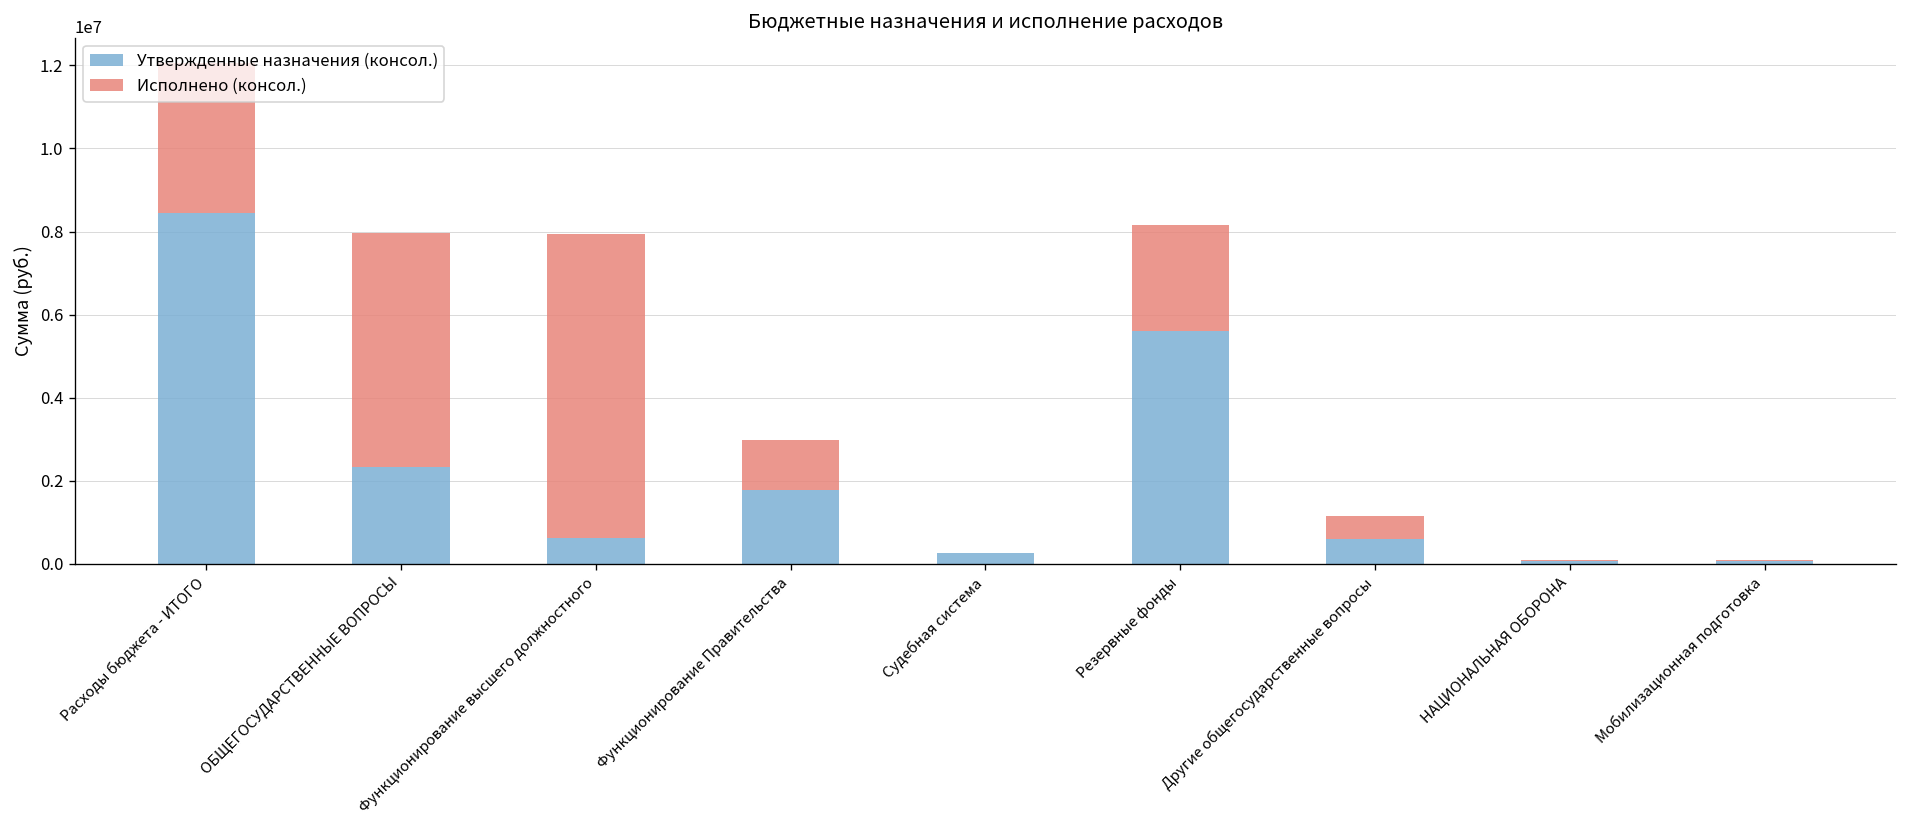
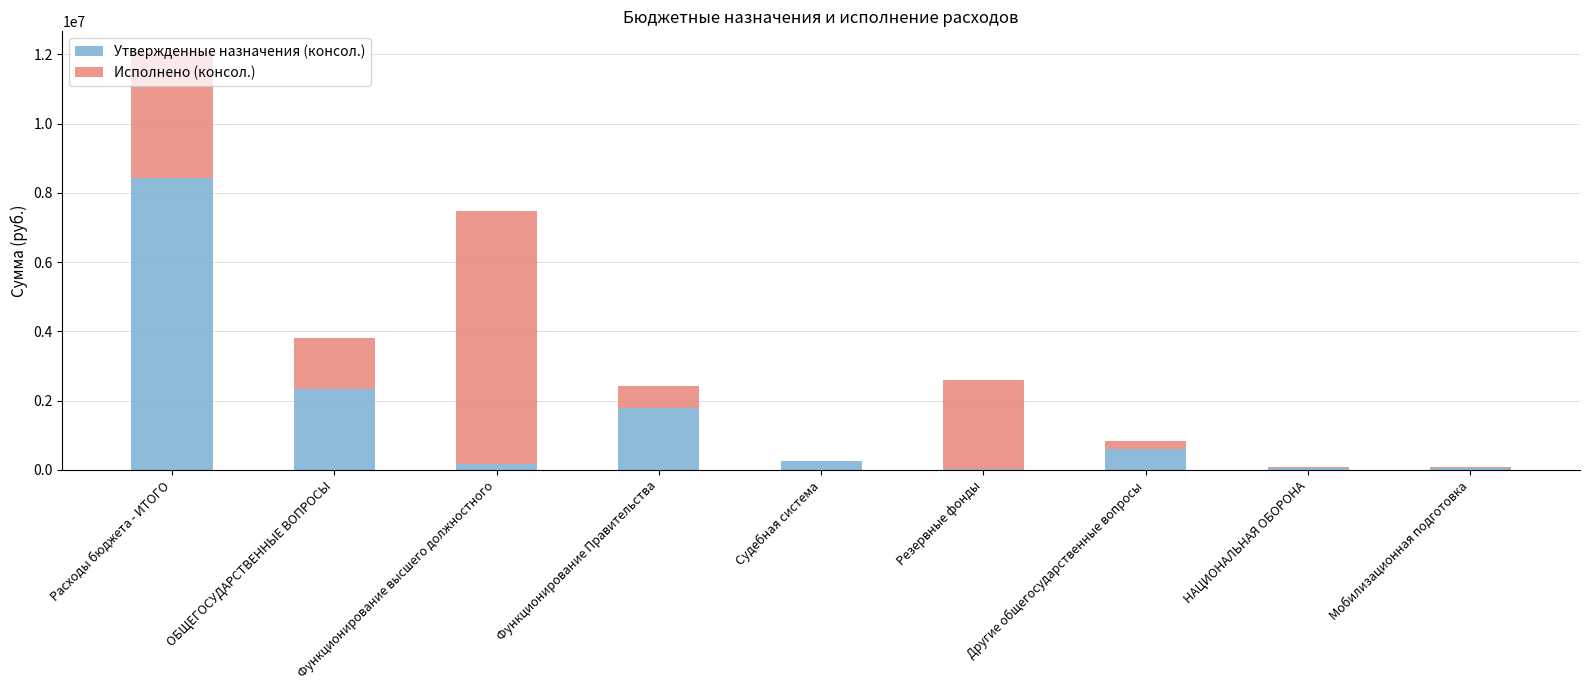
Исполнено (консол.), ОБЩЕГОСУДАРСТВЕННЫЕ ВОПРОСЫ: 5600000 -> 1500000
Утвержденные назначения (консол.), Функционирование высшего должностного: 600000 -> 200000
Исполнено (консол.), Функционирование Правительства: 1200000 -> 600000
Утвержденные назначения (консол.), Резервные фонды: 5600000 -> 0
Исполнено (консол.), Другие общегосударственные вопросы: 500000 -> 200000
